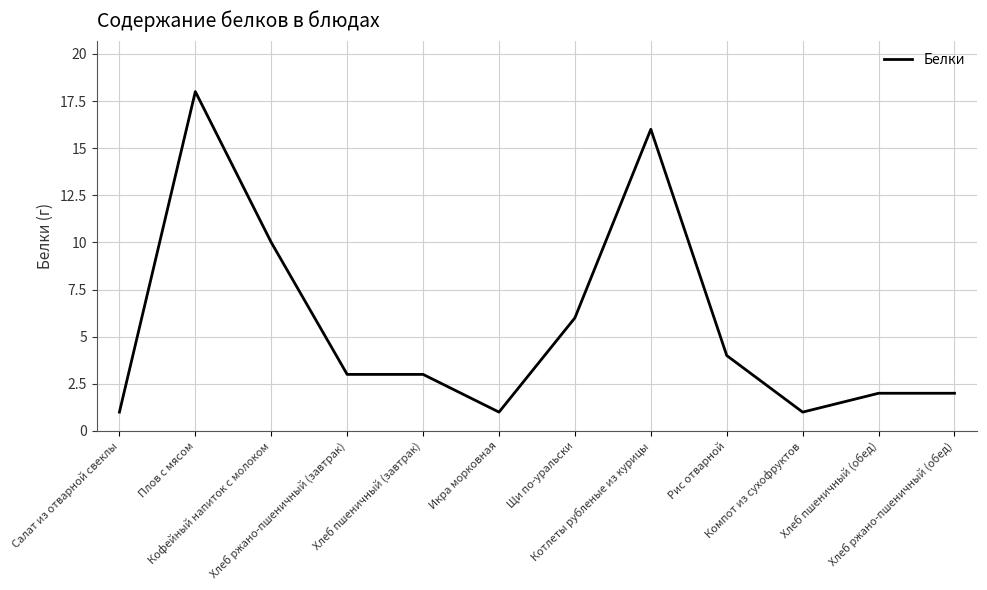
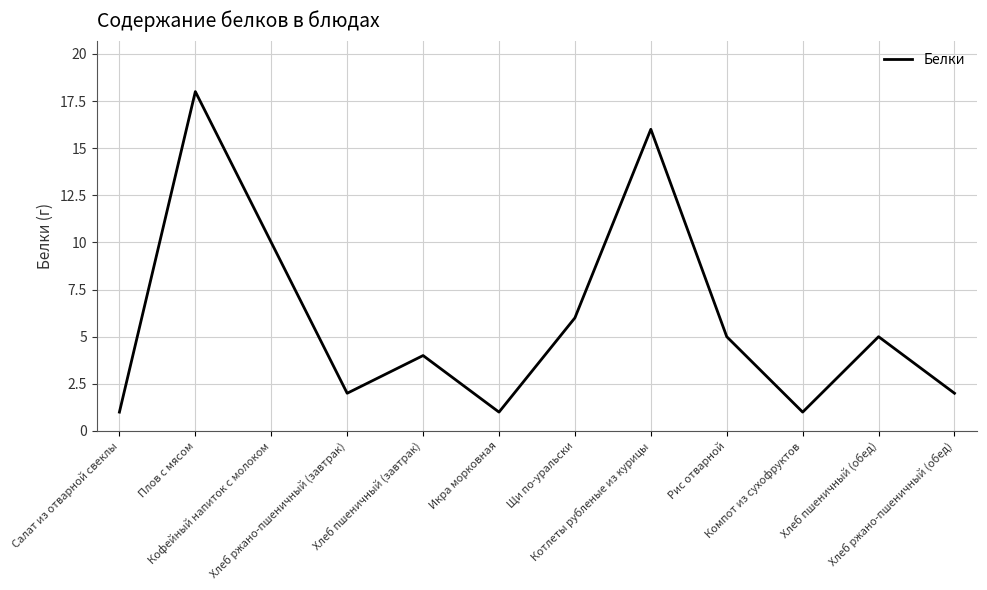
Хлеб ржано-пшеничный (завтрак): 3 -> 2
Хлеб пшеничный (завтрак): 3 -> 4
Рис отварной: 4 -> 5
Хлеб пшеничный (обед): 2 -> 5
